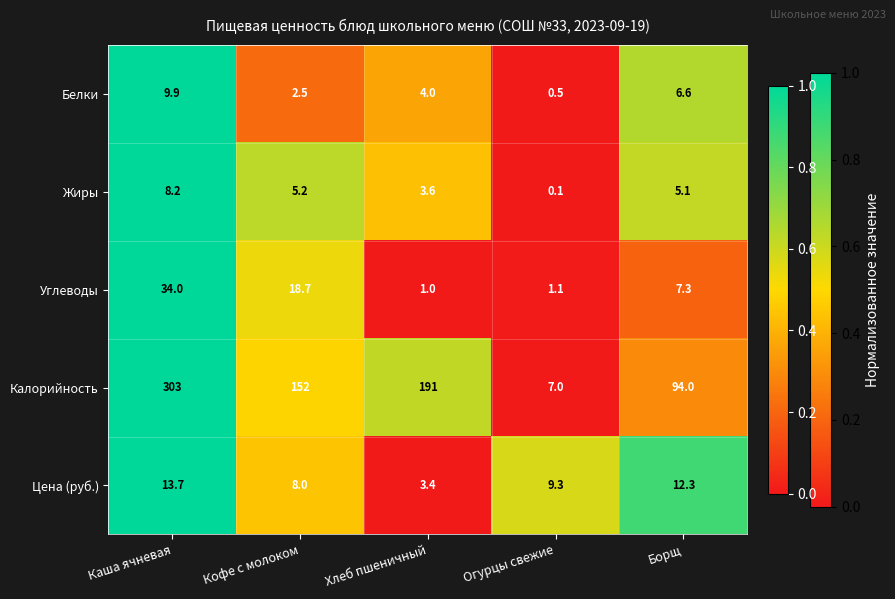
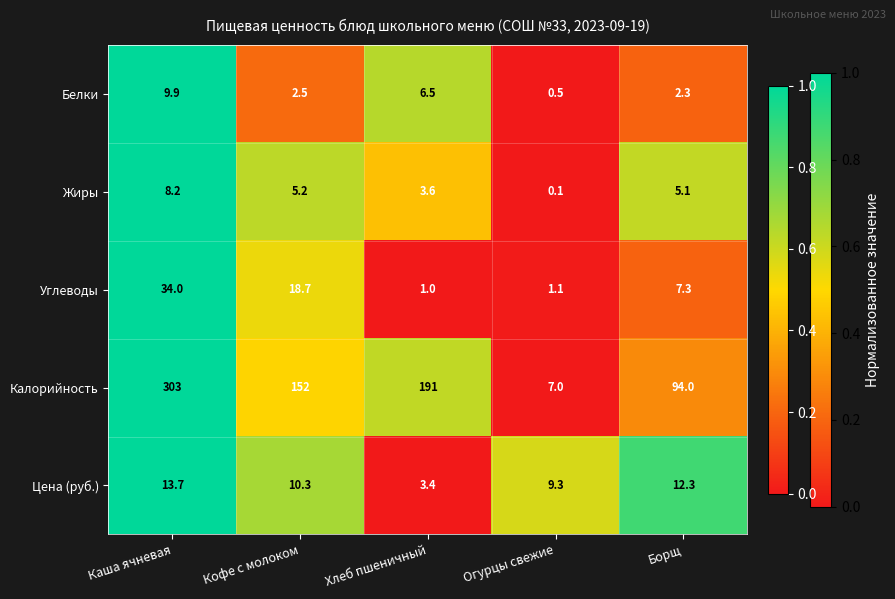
Белки, Хлеб пшеничный: 4.0 -> 6.5
Белки, Борщ: 6.6 -> 2.3
Цена (руб.), Кофе с молоком: 8.0 -> 10.3
